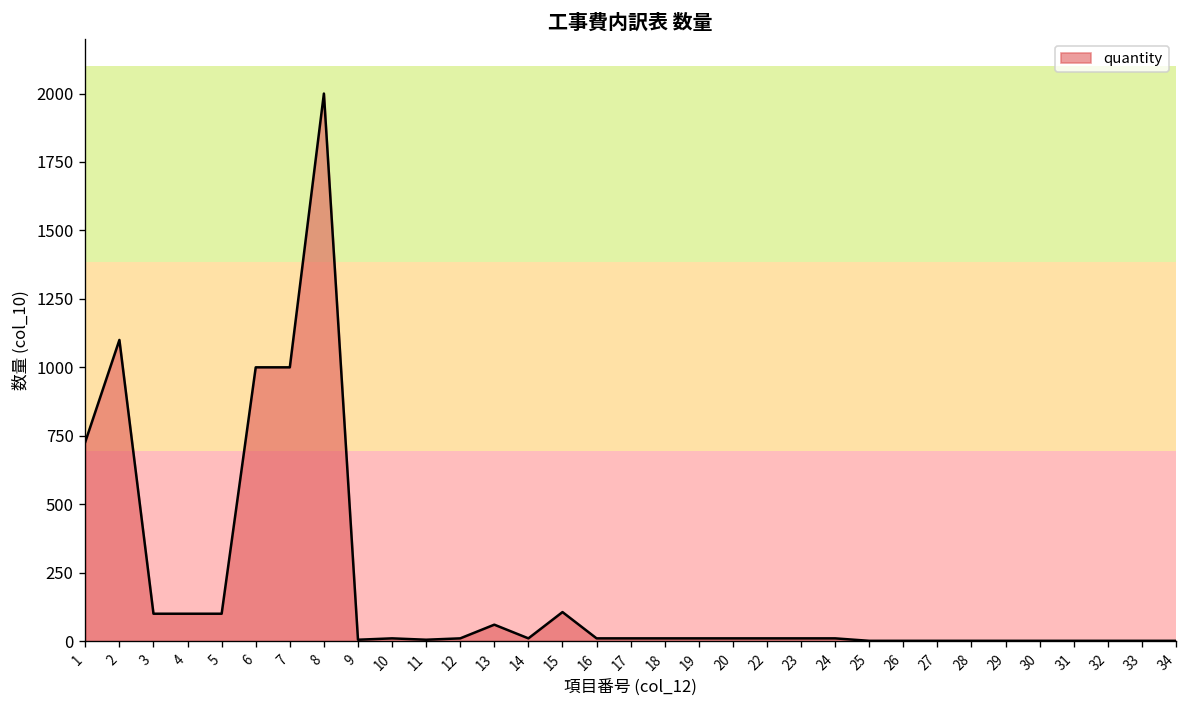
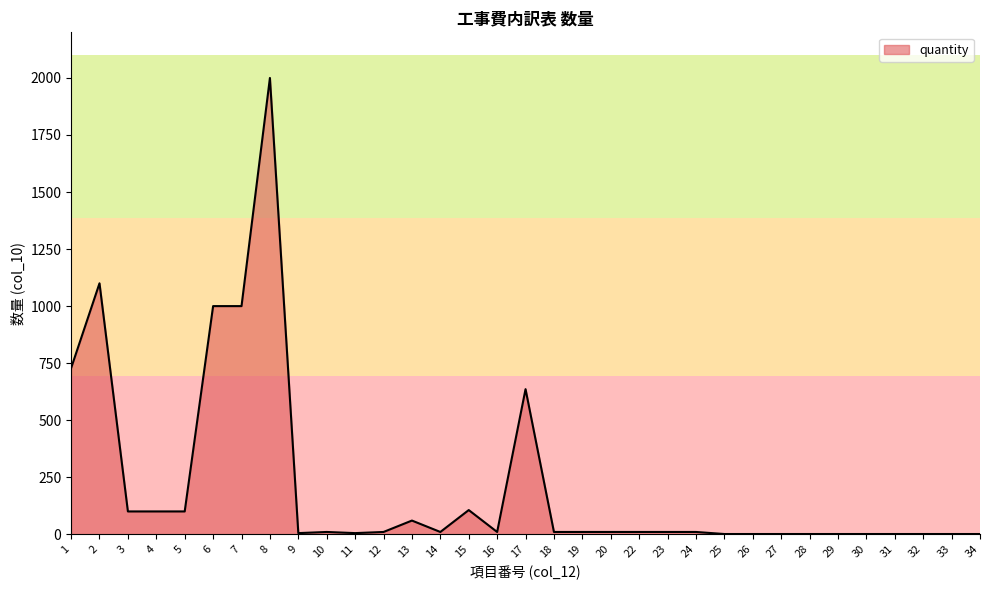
17: 10 -> 640
